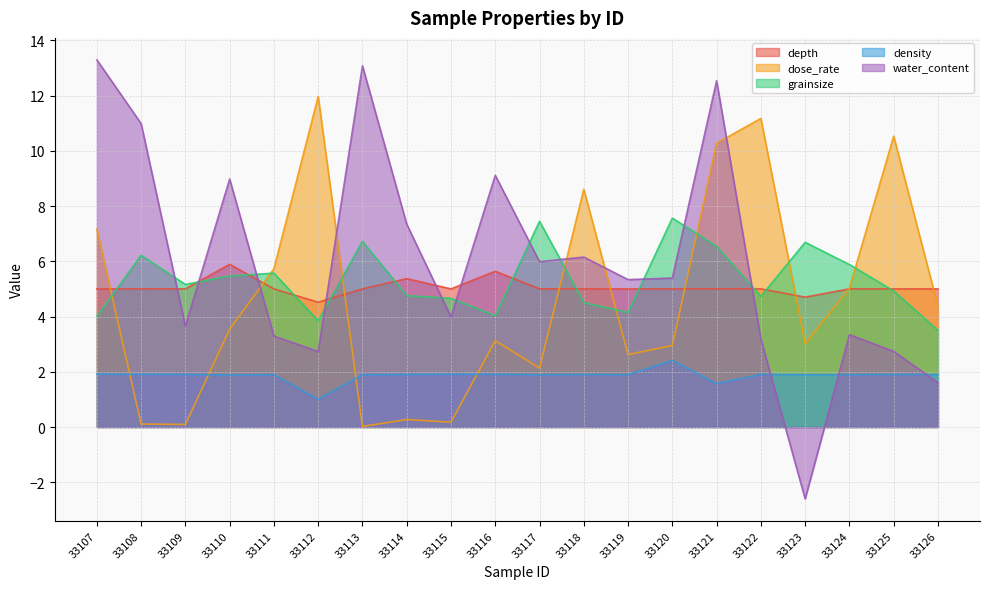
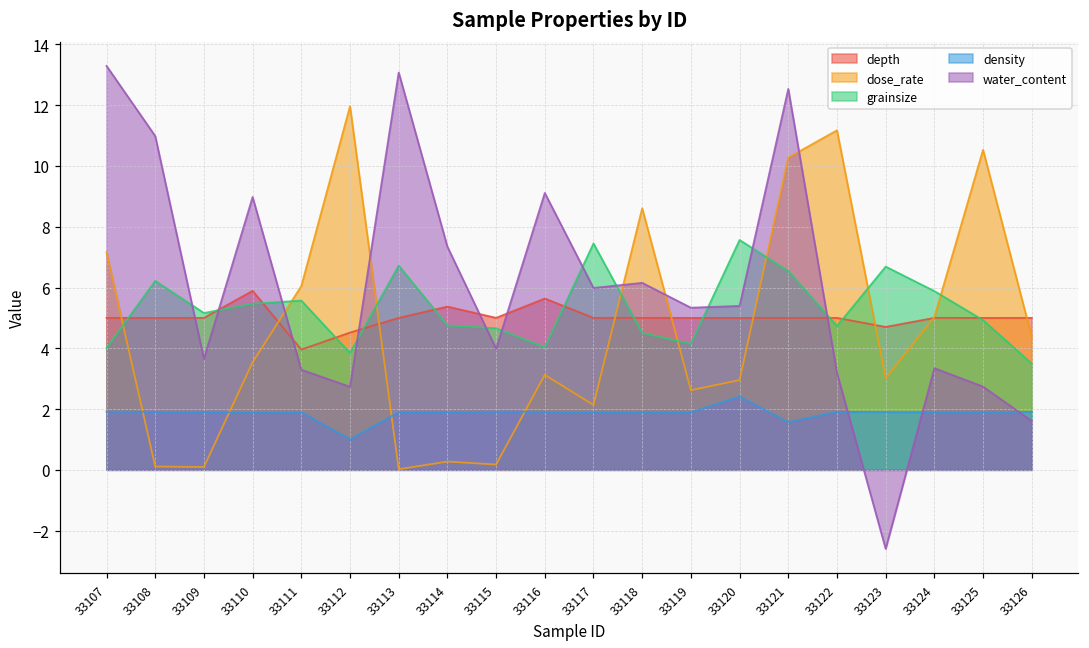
depth, 33111: 5.0 -> 4.0
dose_rate, 33111: 5.7 -> 6.0
